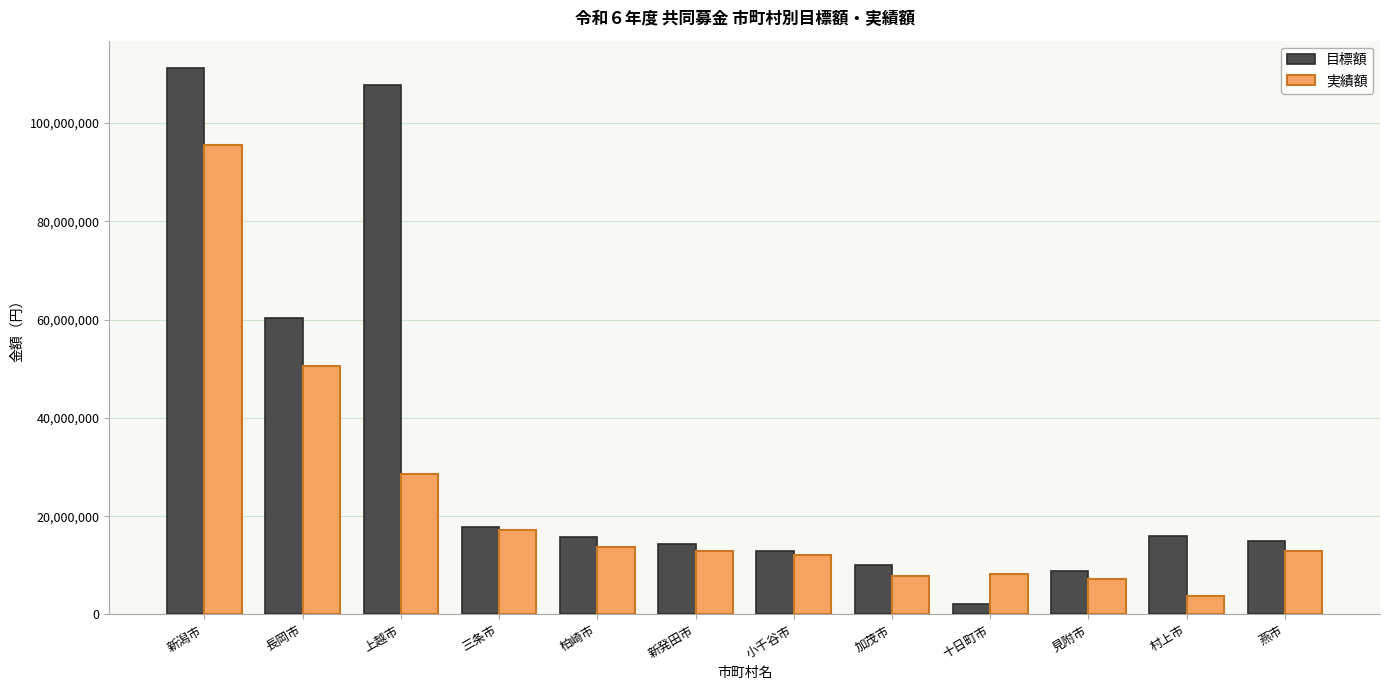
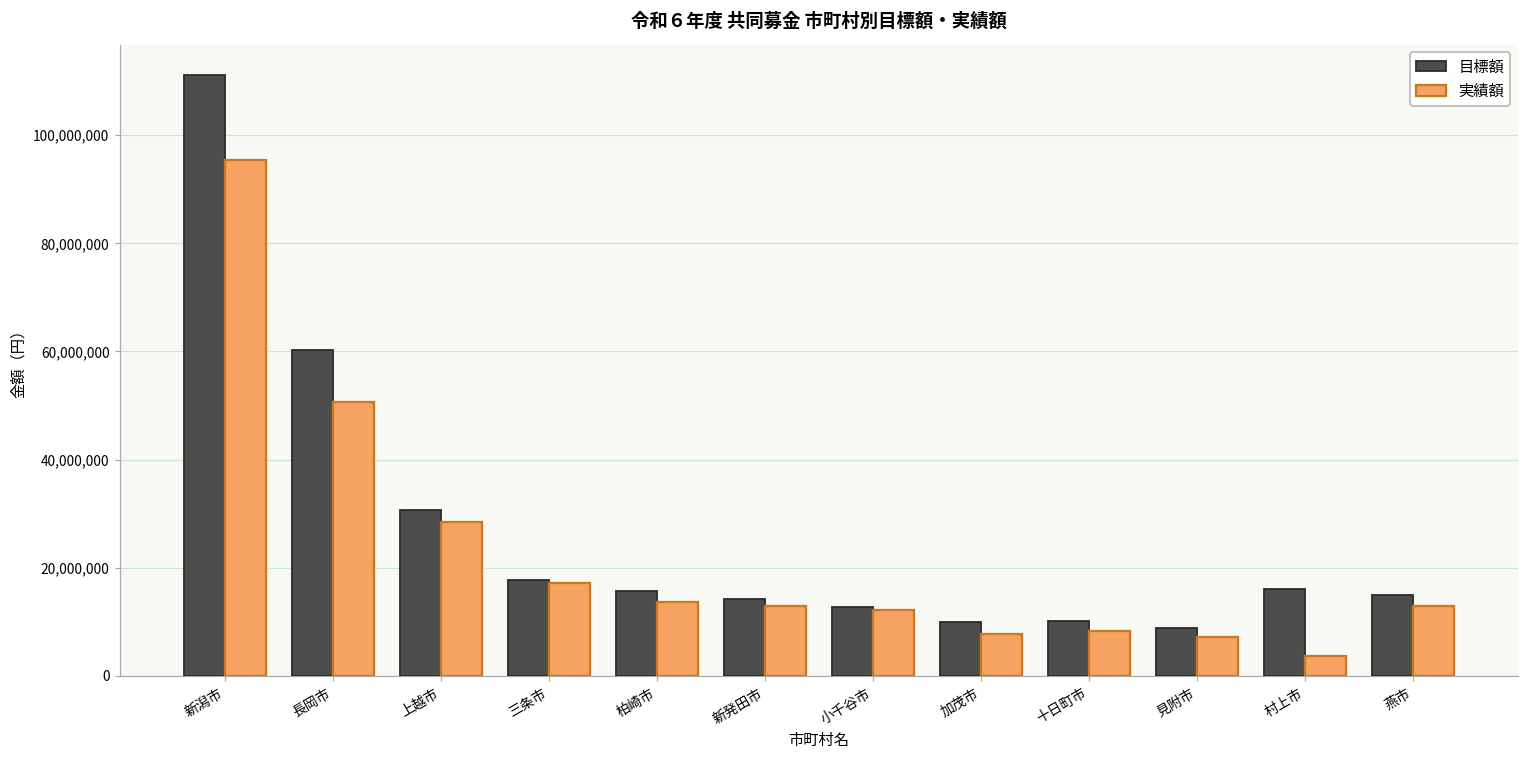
目標額, 上越市: 108,000,000 -> 31,000,000
目標額, 十日町市: 2,000,000 -> 10,000,000
